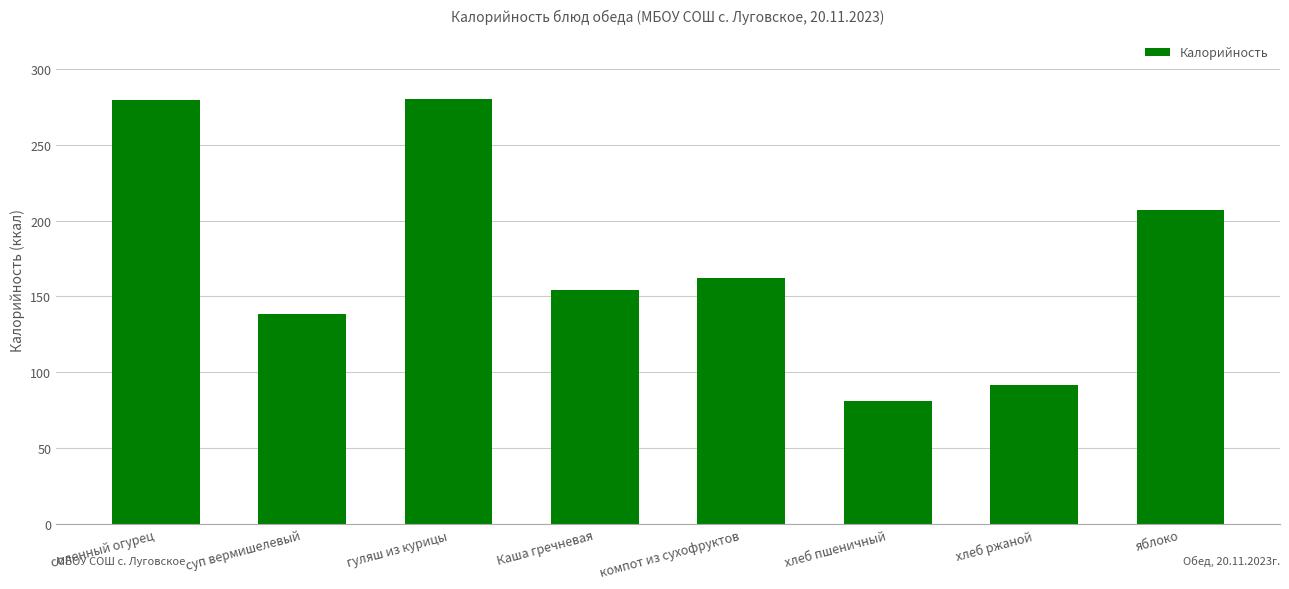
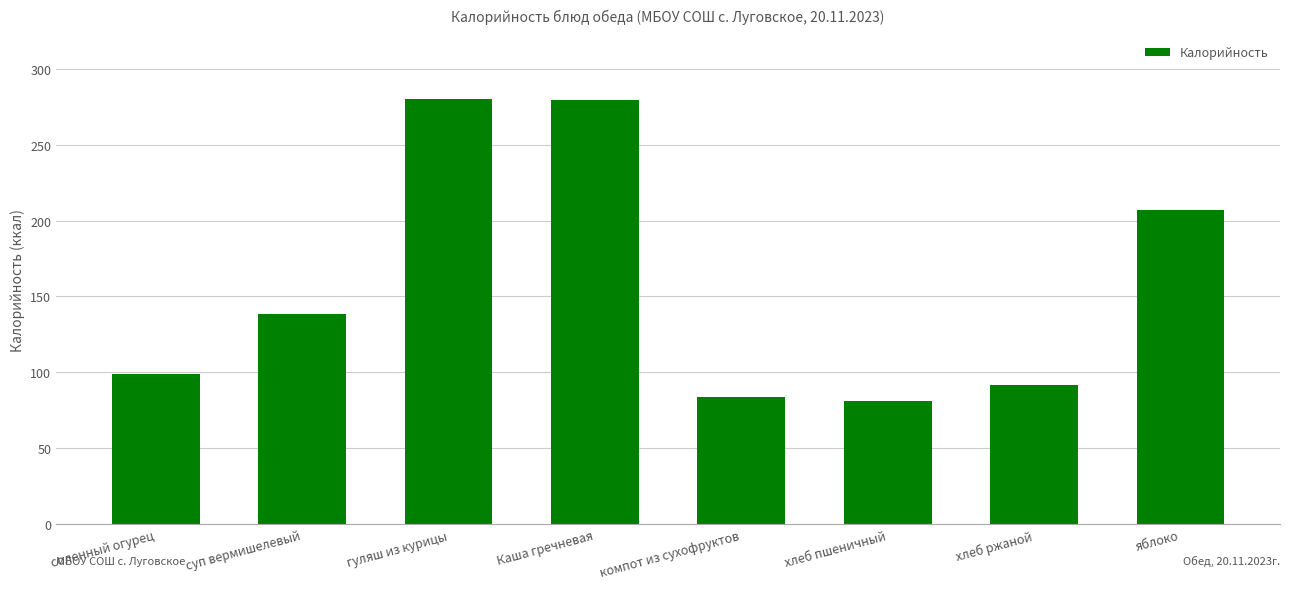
соленный огурец: 279 -> 99
Каша гречневая: 154 -> 279
компот из сухофруктов: 162 -> 84
